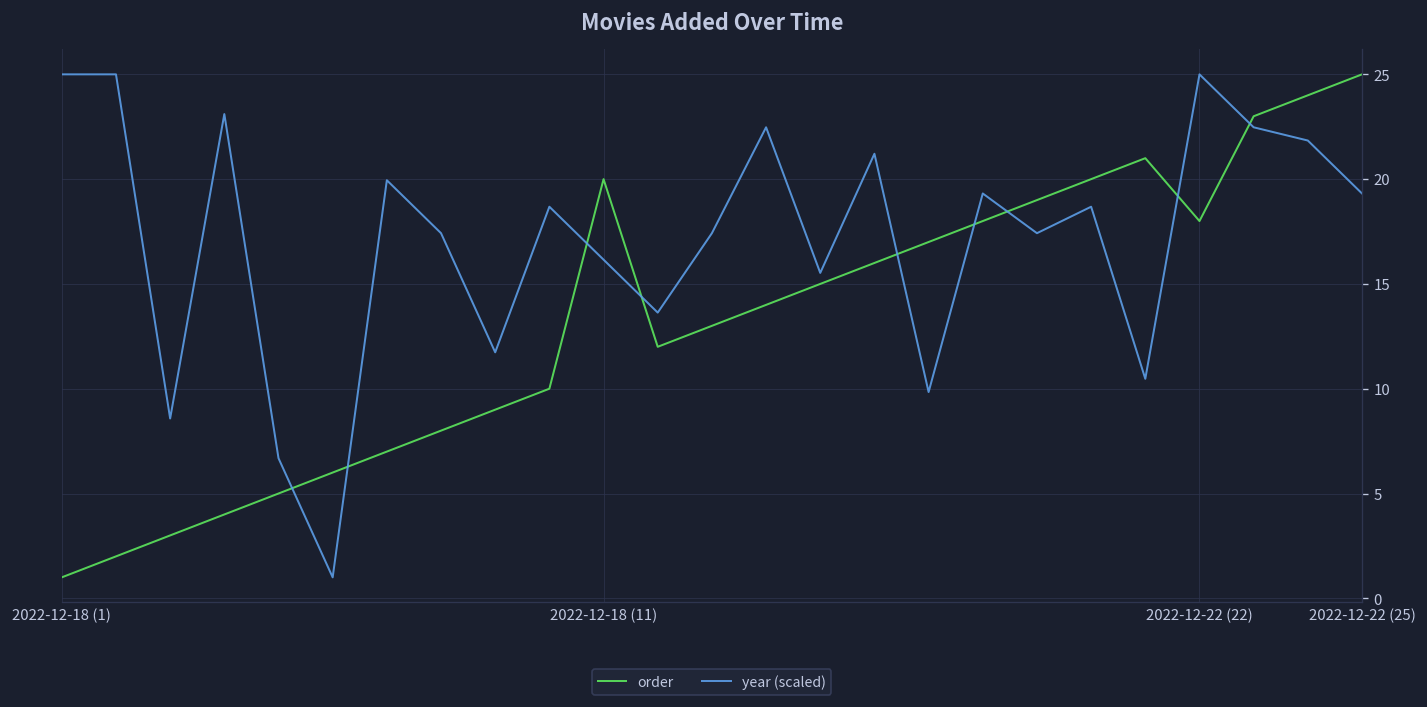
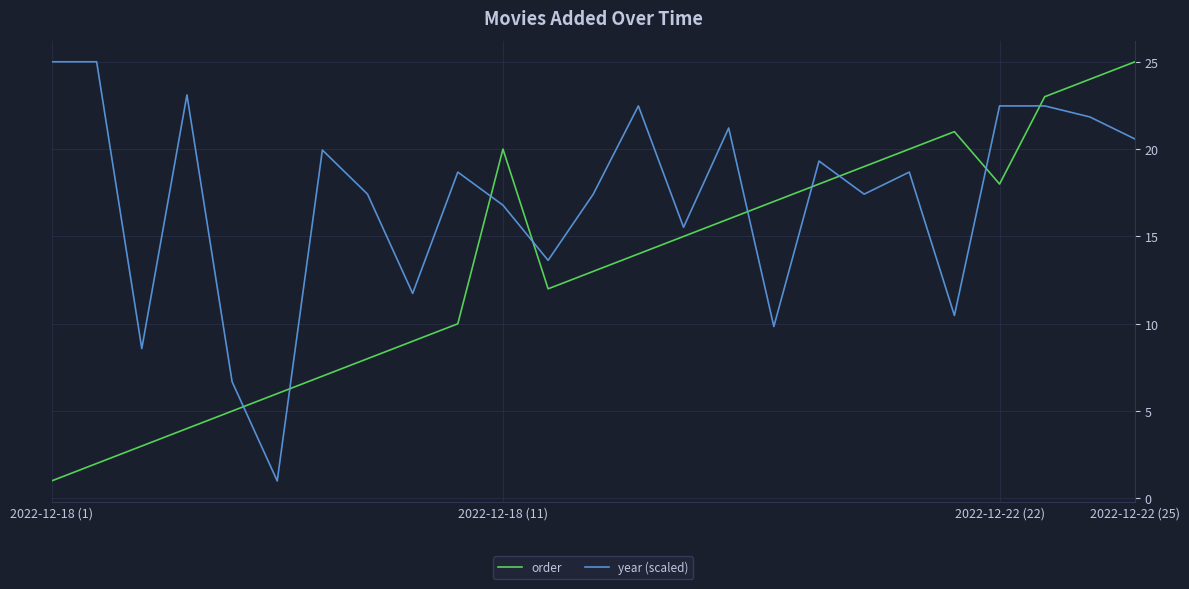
year (scaled), 2022-12-18 (11): 16.2 -> 16.8
year (scaled), 2022-12-22 (22): 25.0 -> 22.5
year (scaled), 2022-12-22 (25): 19.3 -> 20.6
